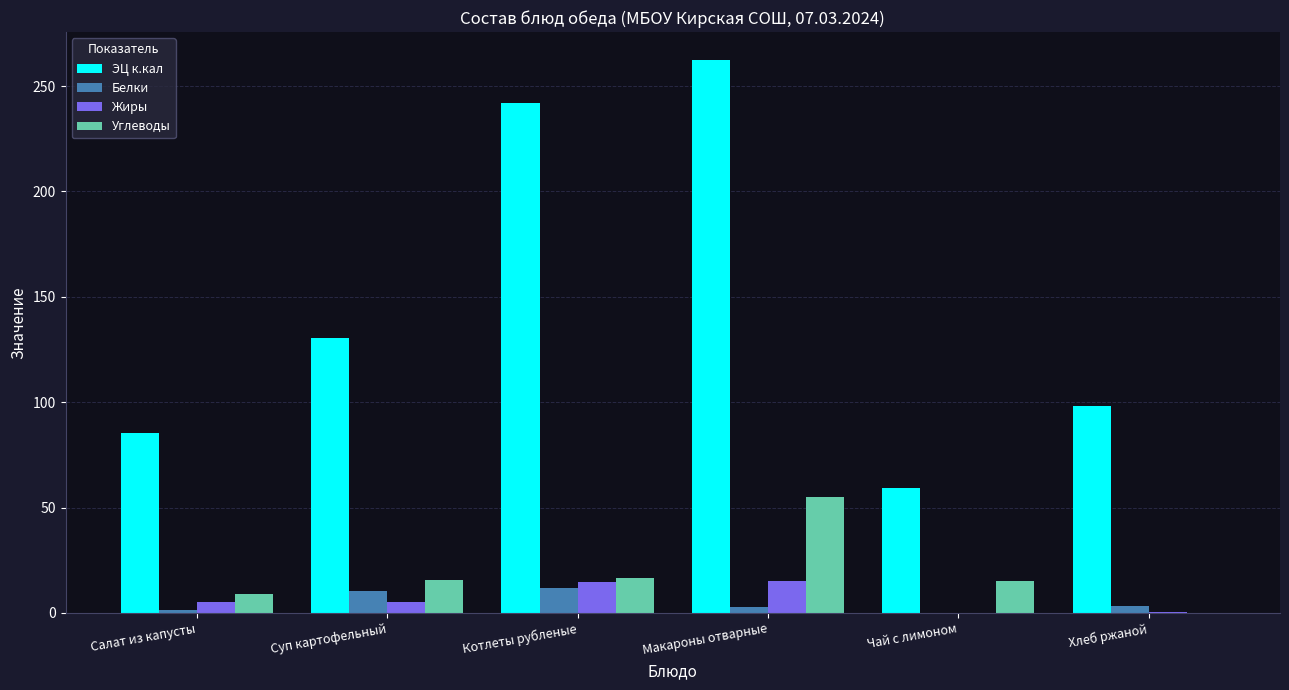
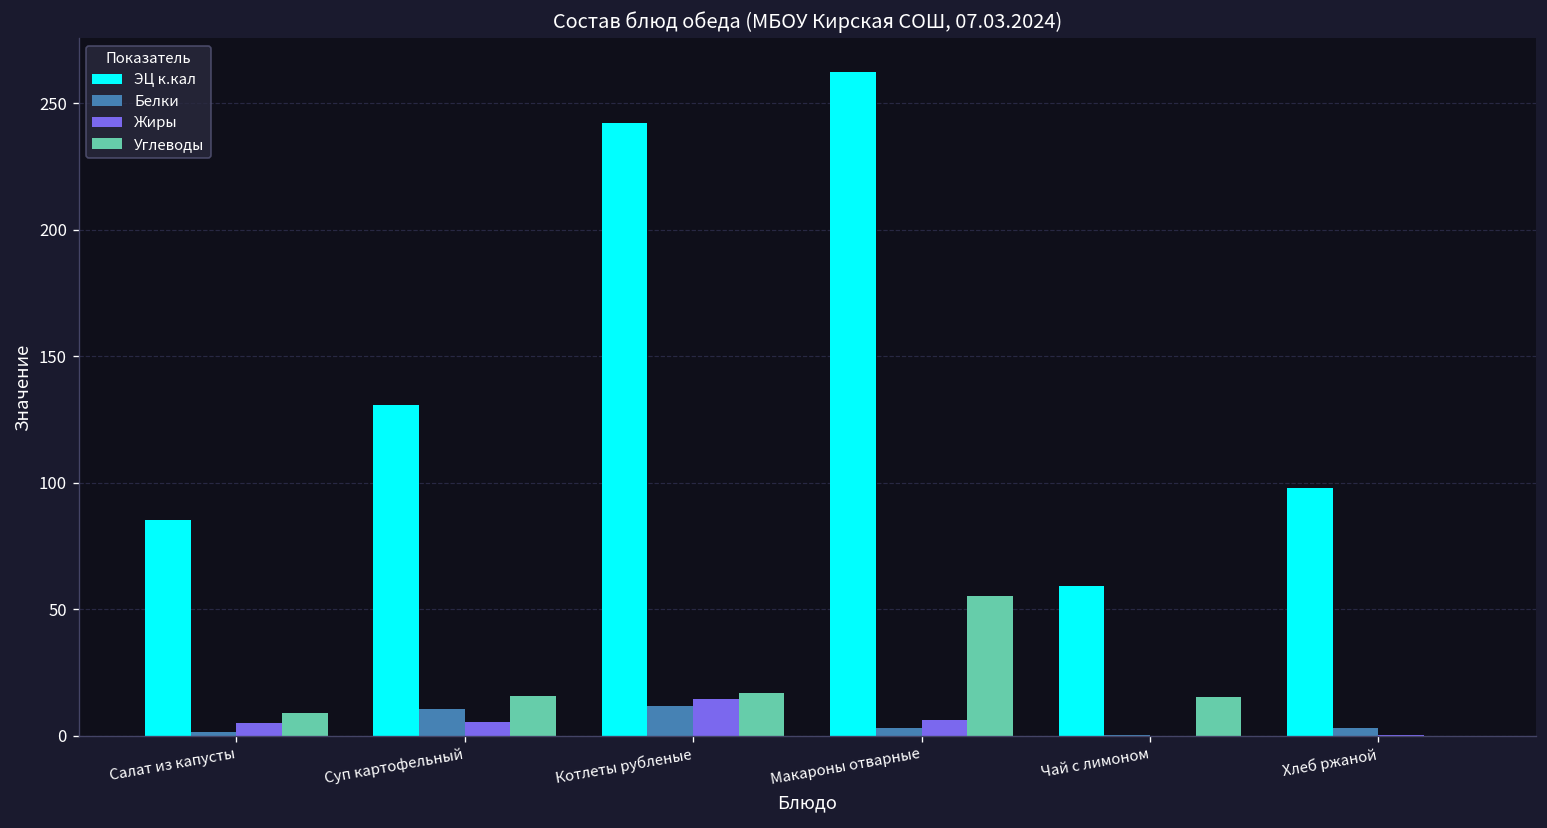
Жиры, Макароны отварные: 15 -> 6
